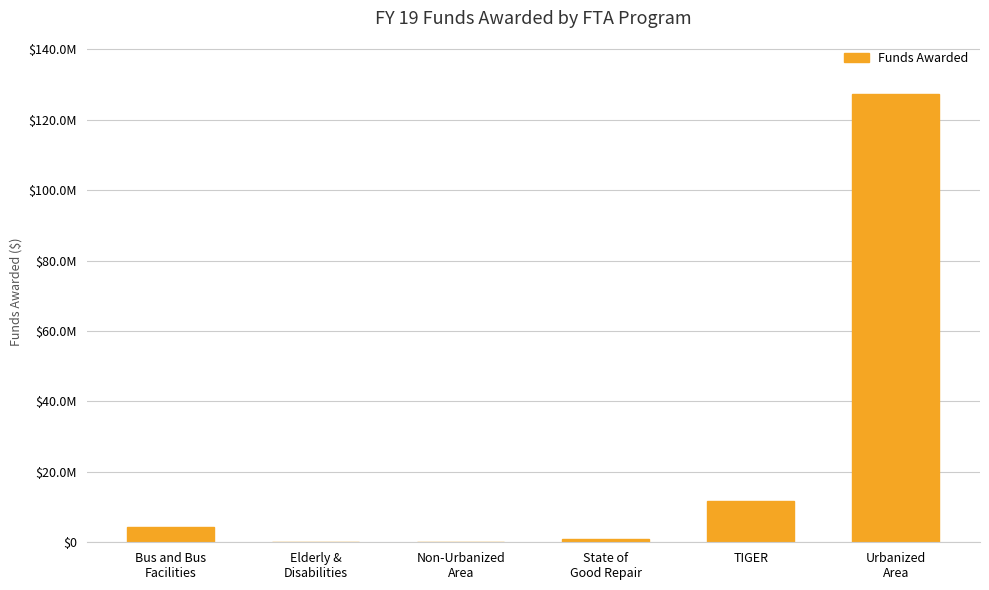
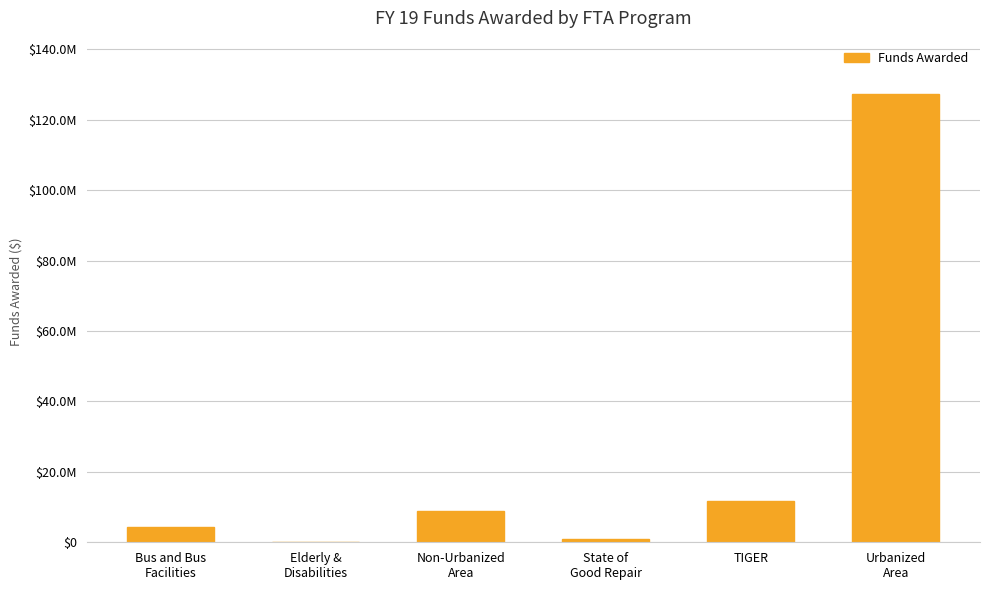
Non-Urbanized Area: $0 -> $9000000
